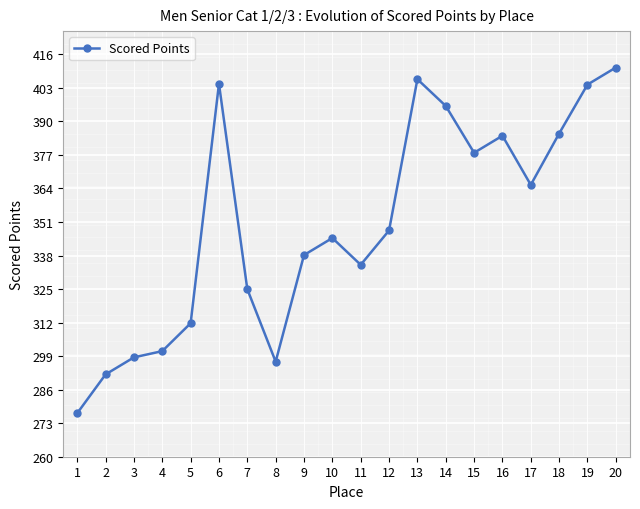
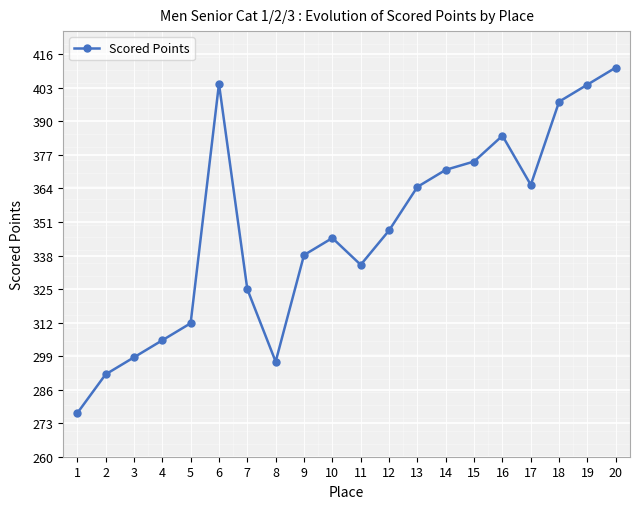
4: 301 -> 305
13: 406 -> 365
14: 396 -> 371
15: 378 -> 374
18: 385 -> 398
